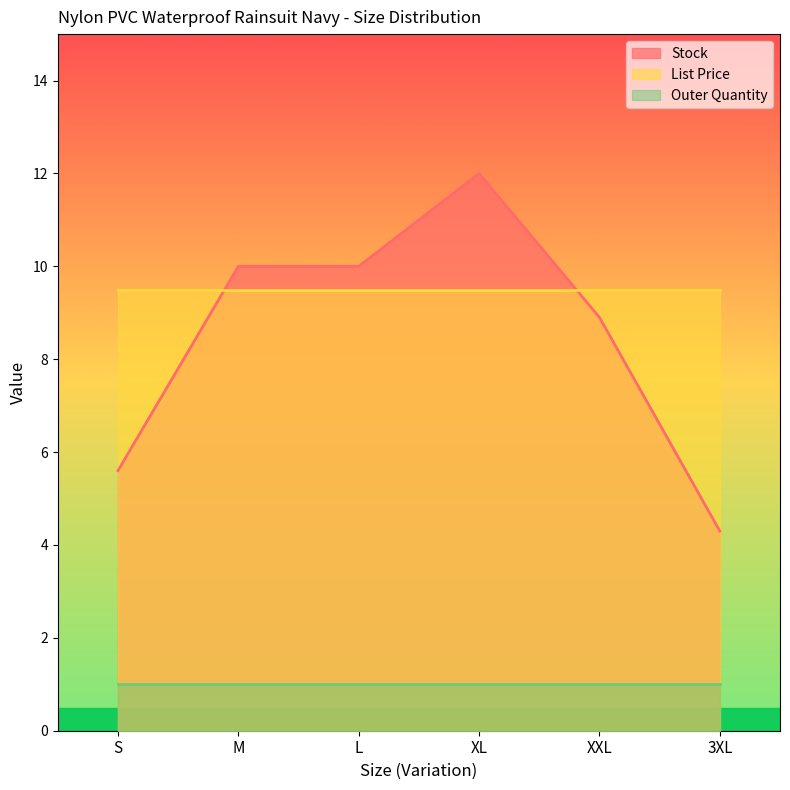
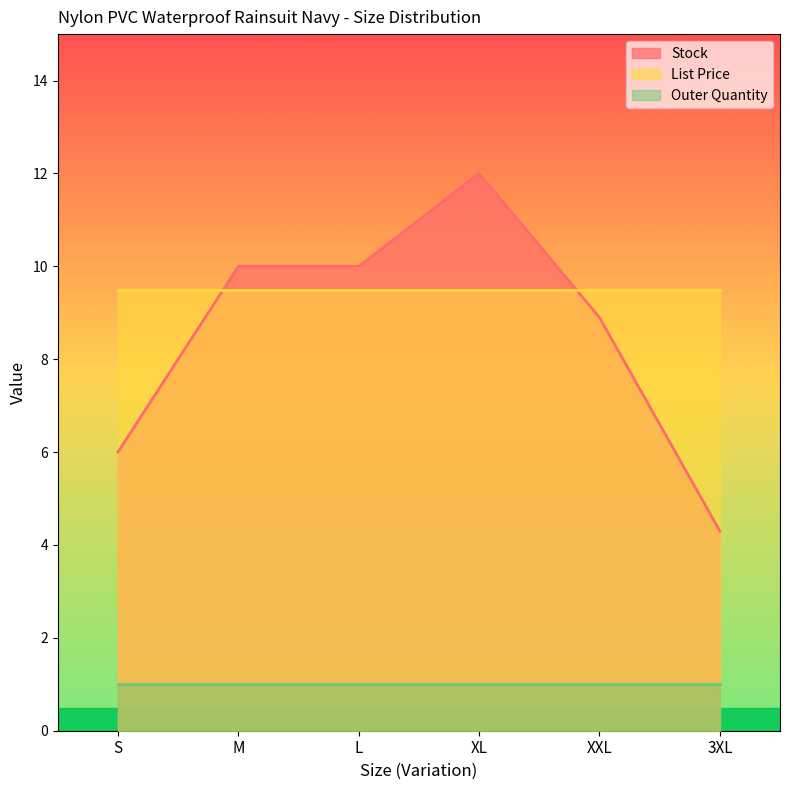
Stock, S: 5.6 -> 6.0
